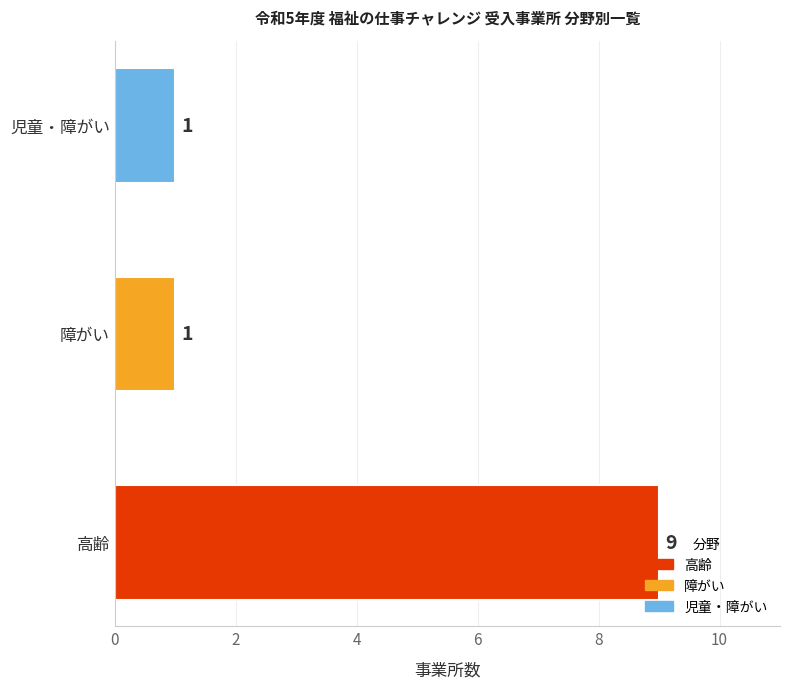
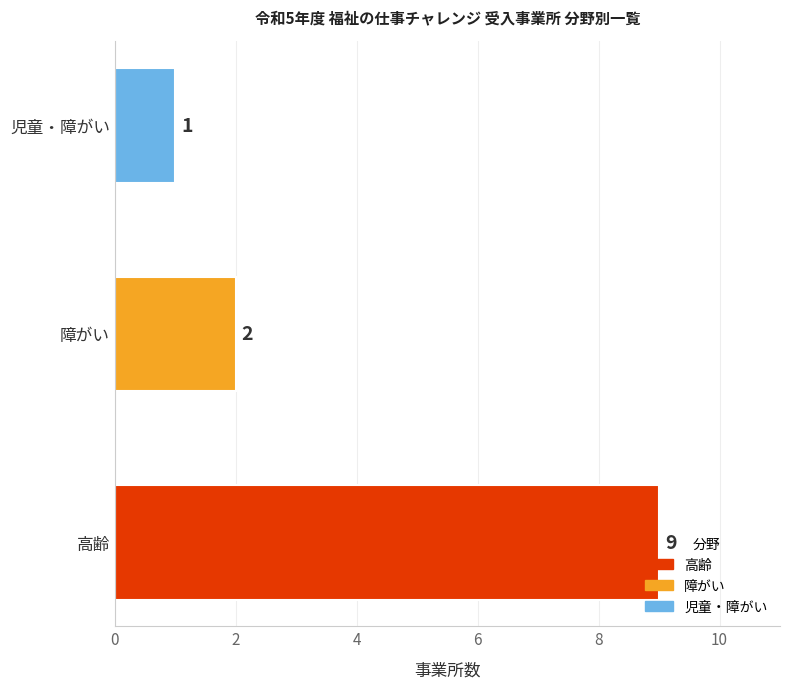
障がい: 1 -> 2
